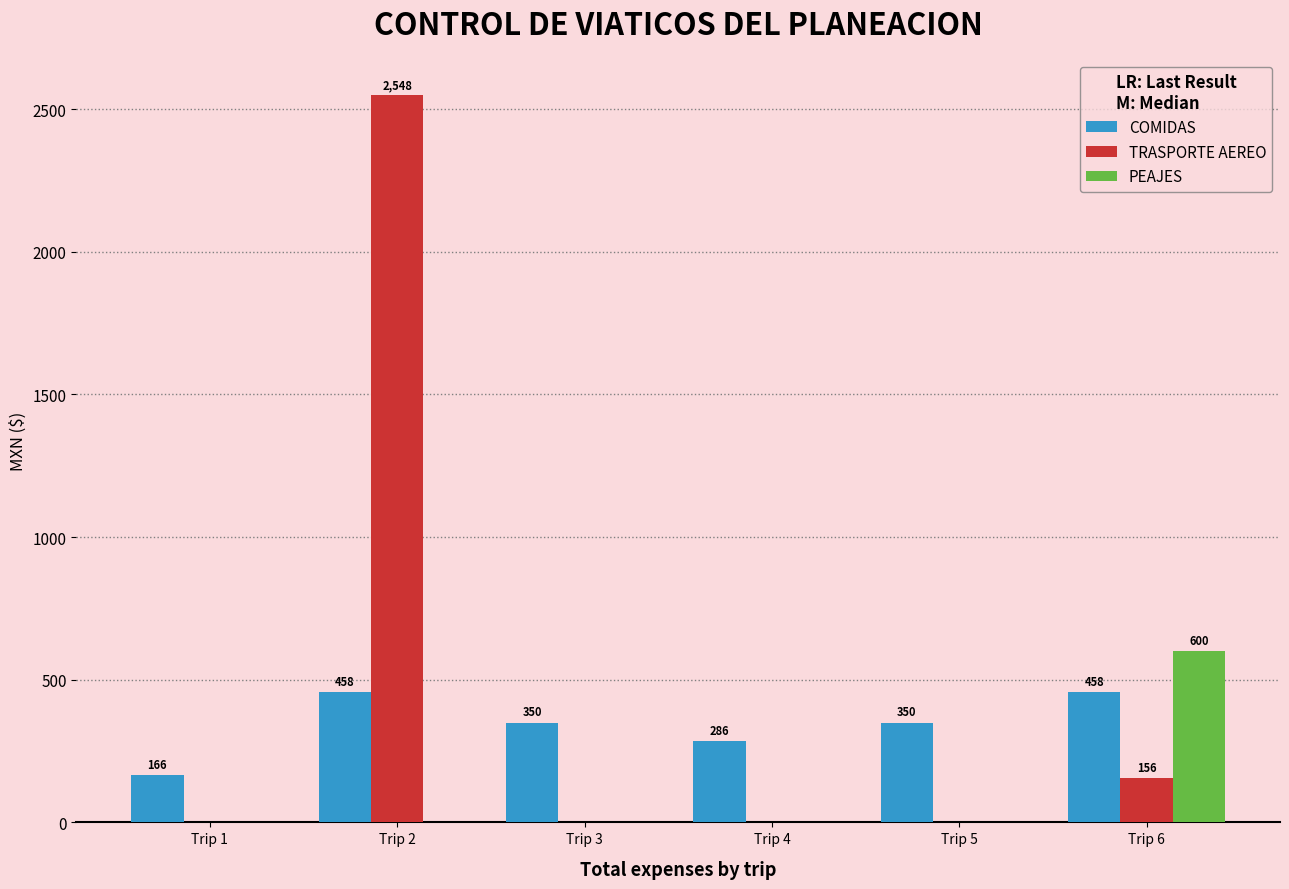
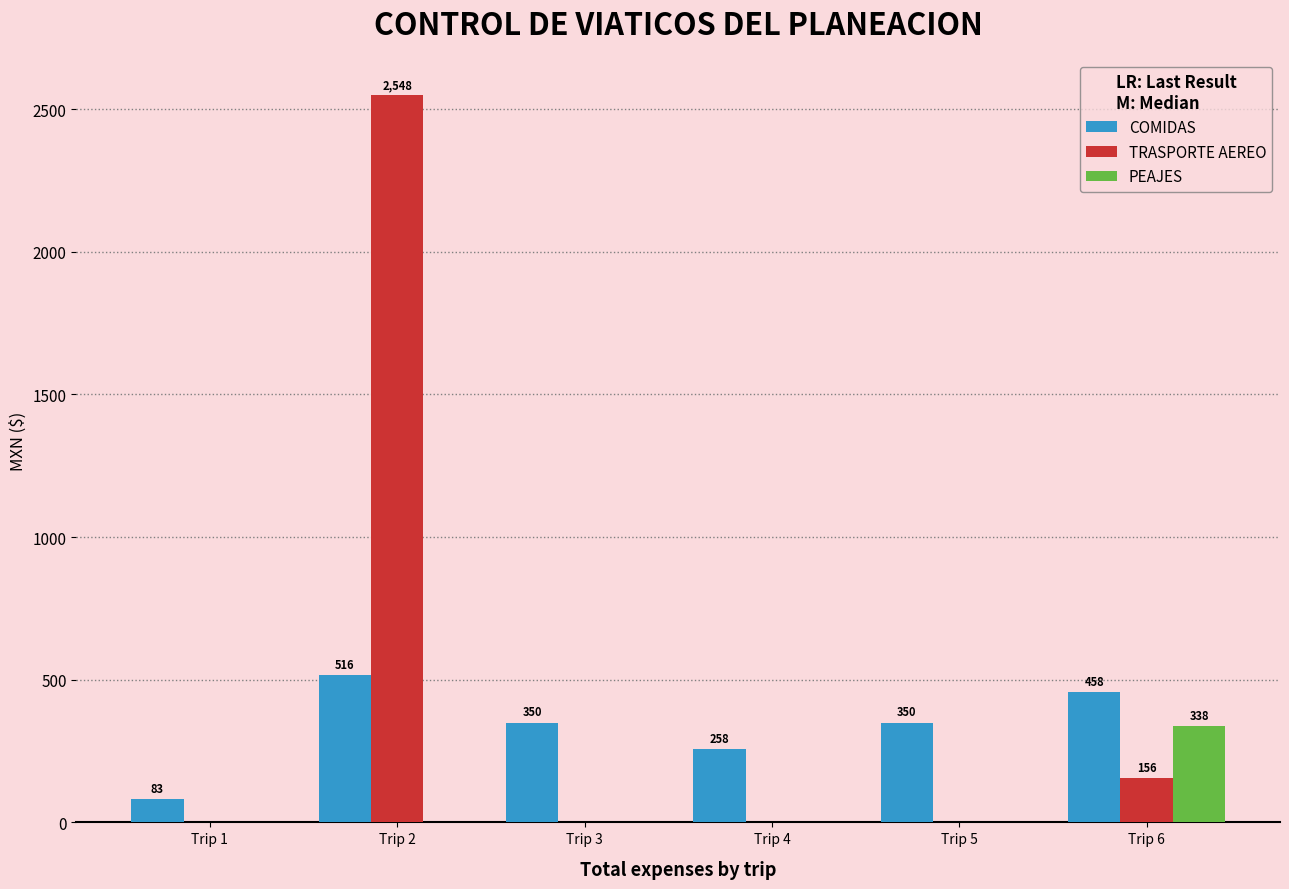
COMIDAS, Trip 1: 166 -> 83
COMIDAS, Trip 2: 458 -> 516
COMIDAS, Trip 4: 286 -> 258
PEAJES, Trip 6: 600 -> 338
